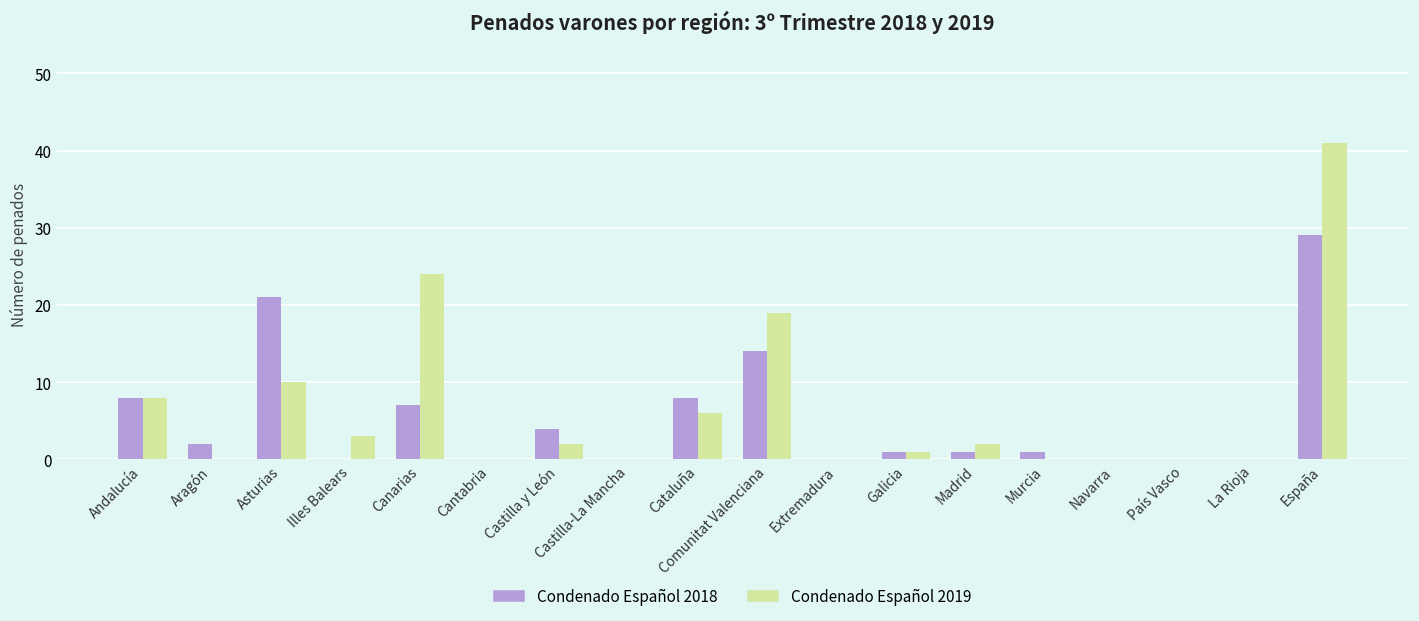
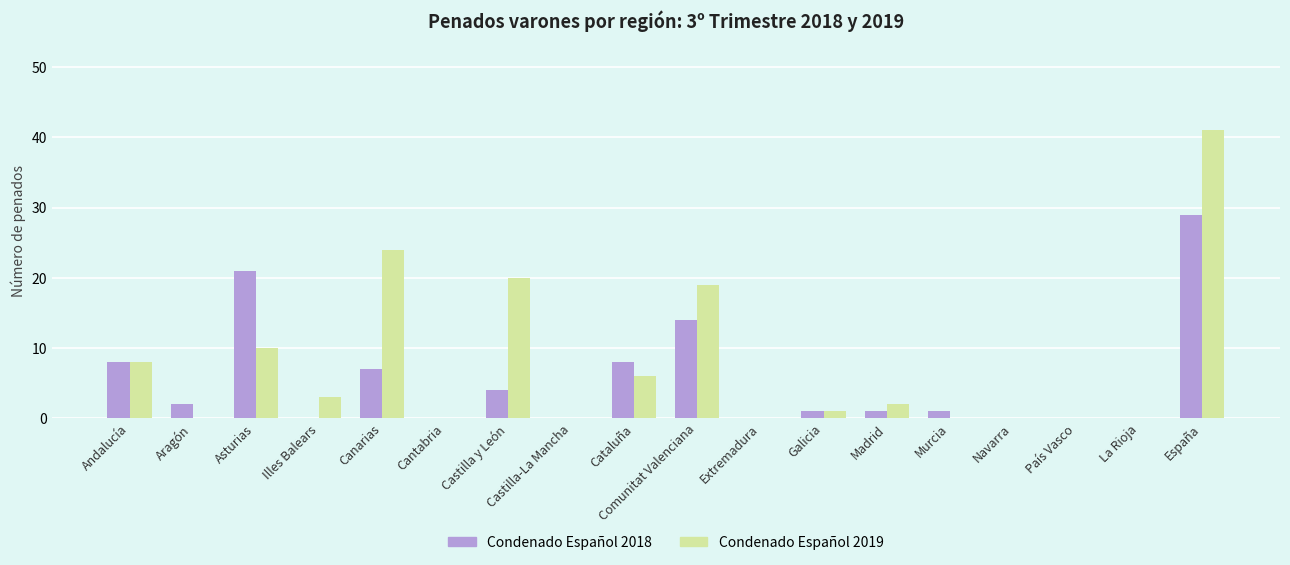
Condenado Español 2019, Castilla y León: 2 -> 20
